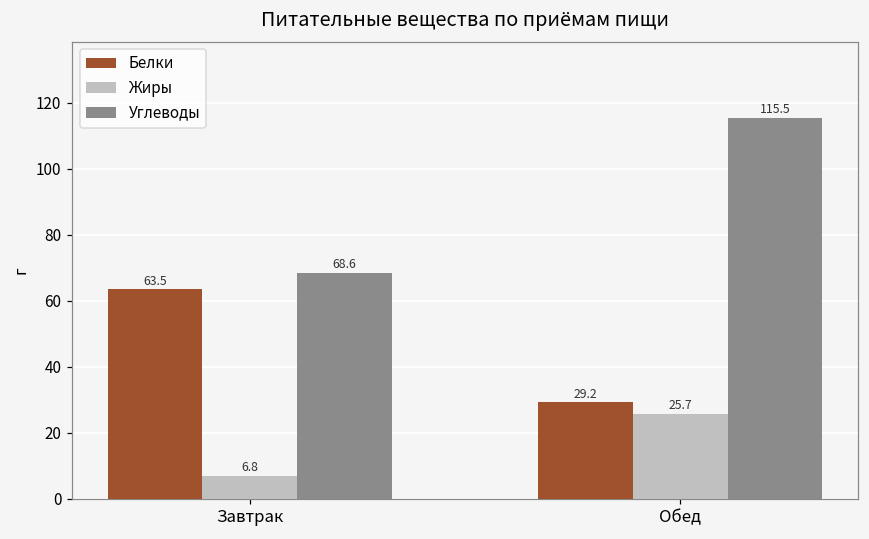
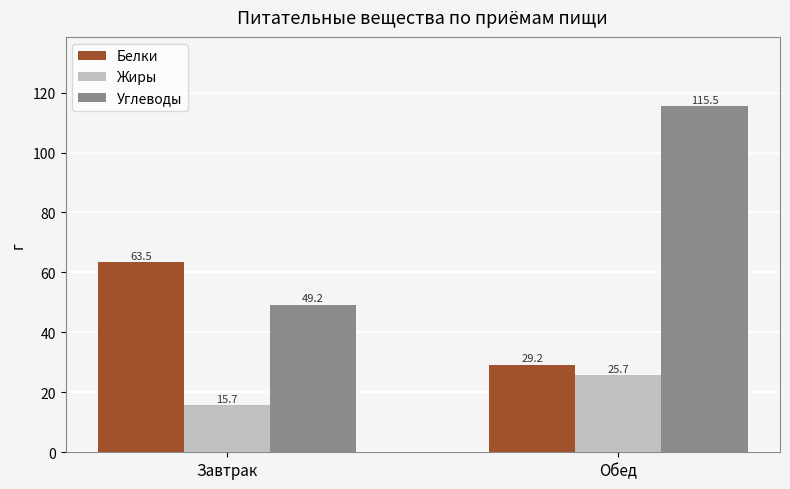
Жиры, Завтрак: 6.8 -> 15.7
Углеводы, Завтрак: 68.6 -> 49.2
